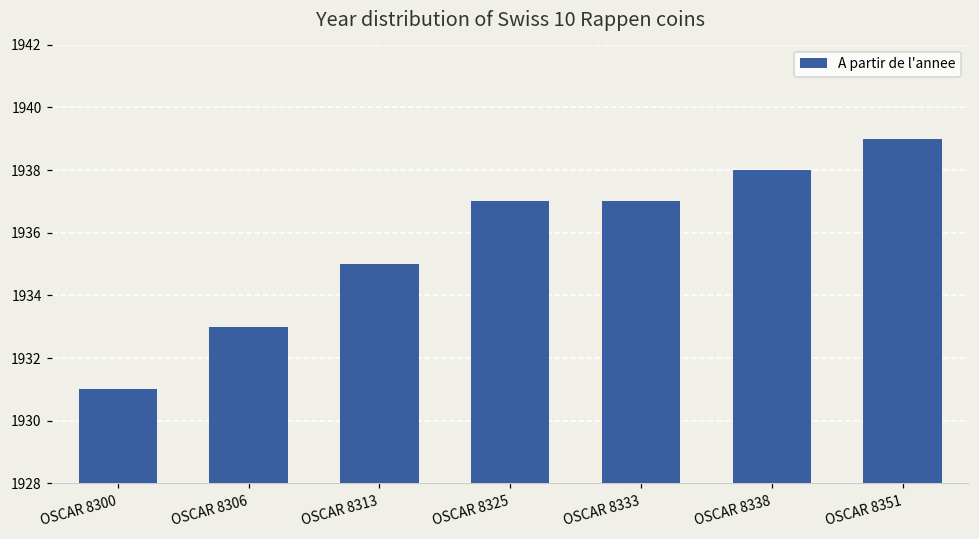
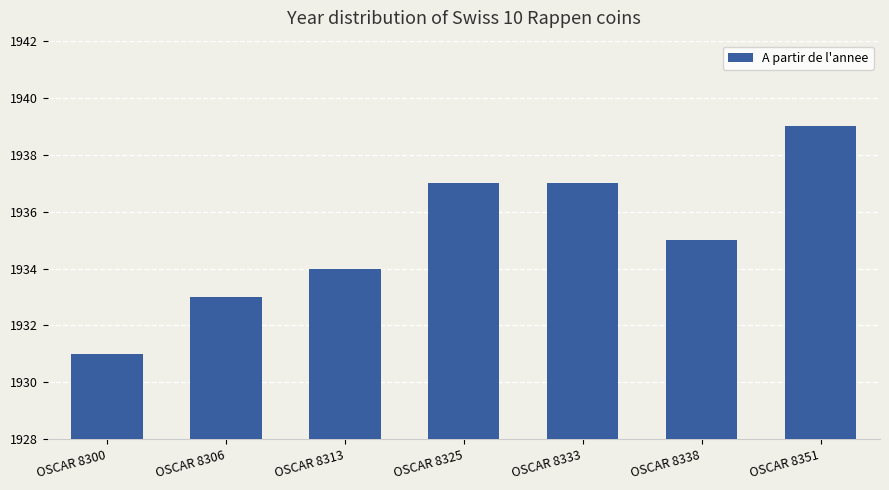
OSCAR 8313: 1935 -> 1934
OSCAR 8338: 1938 -> 1935
